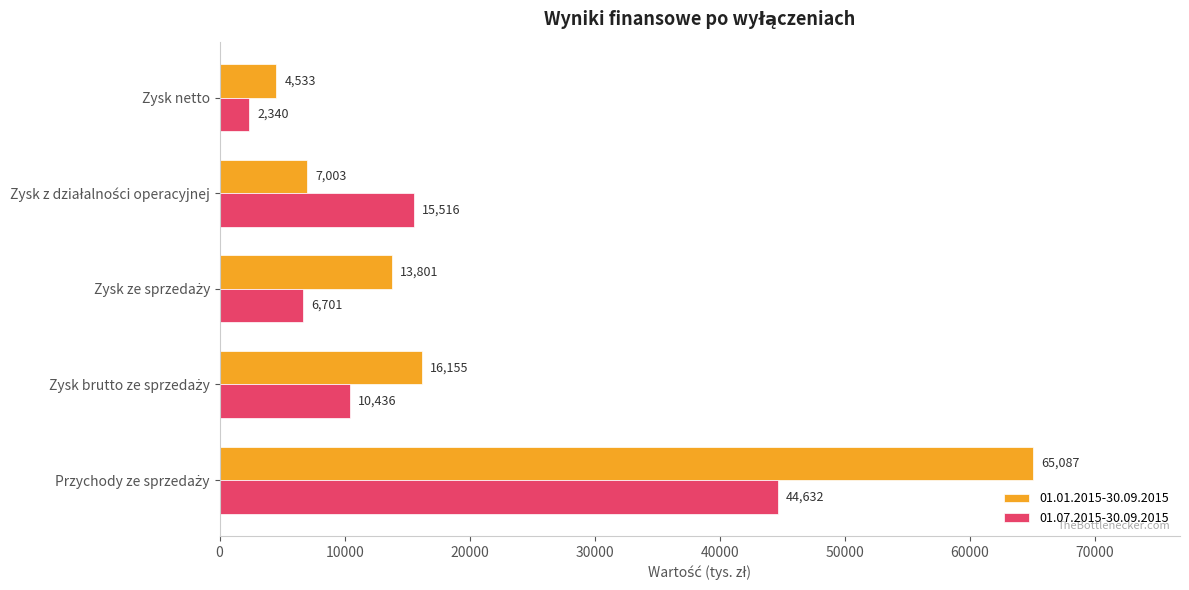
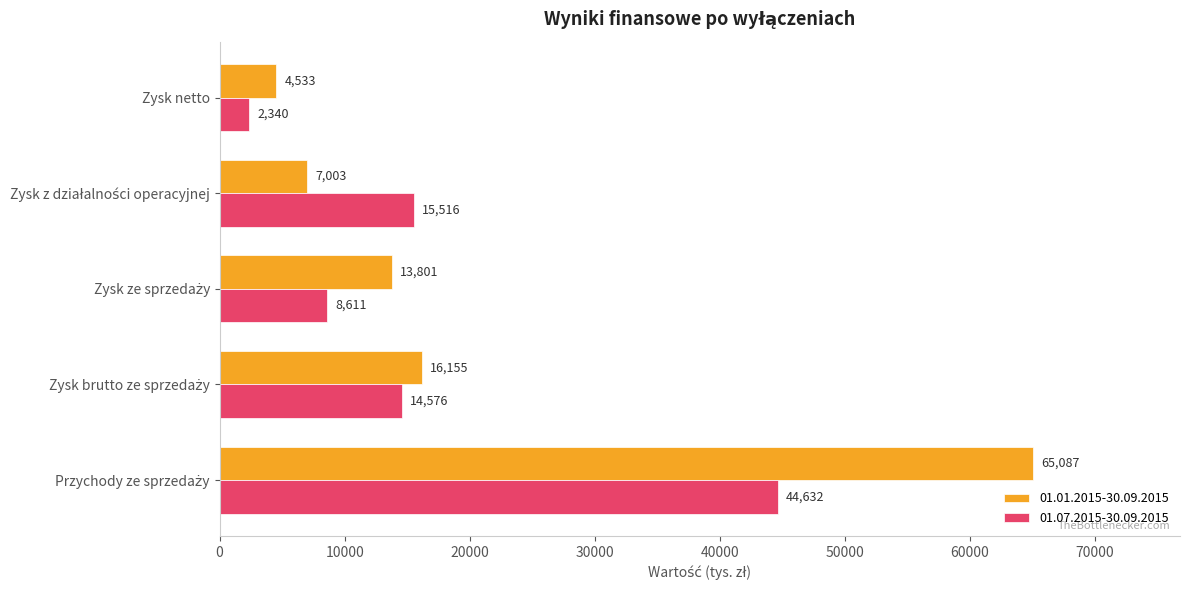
01.07.2015-30.09.2015, Zysk ze sprzedaży: 6,701 -> 8,611
01.07.2015-30.09.2015, Zysk brutto ze sprzedaży: 10,436 -> 14,576
